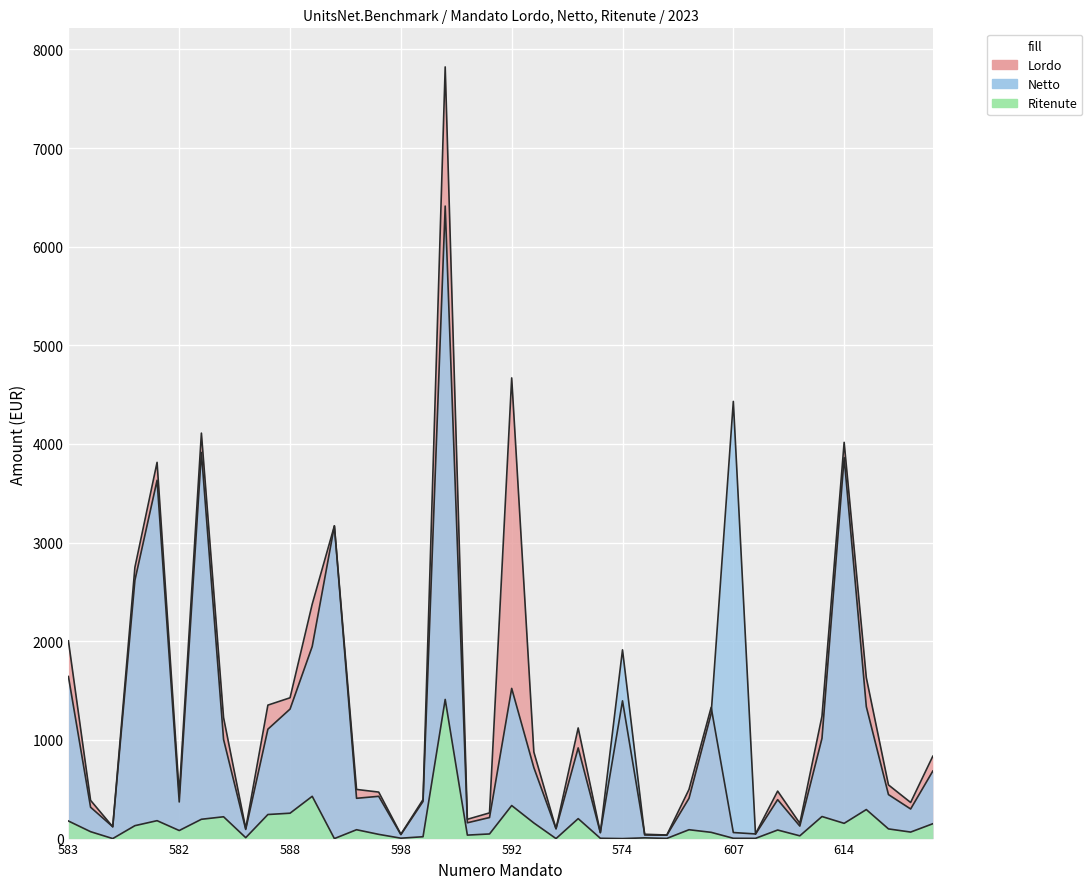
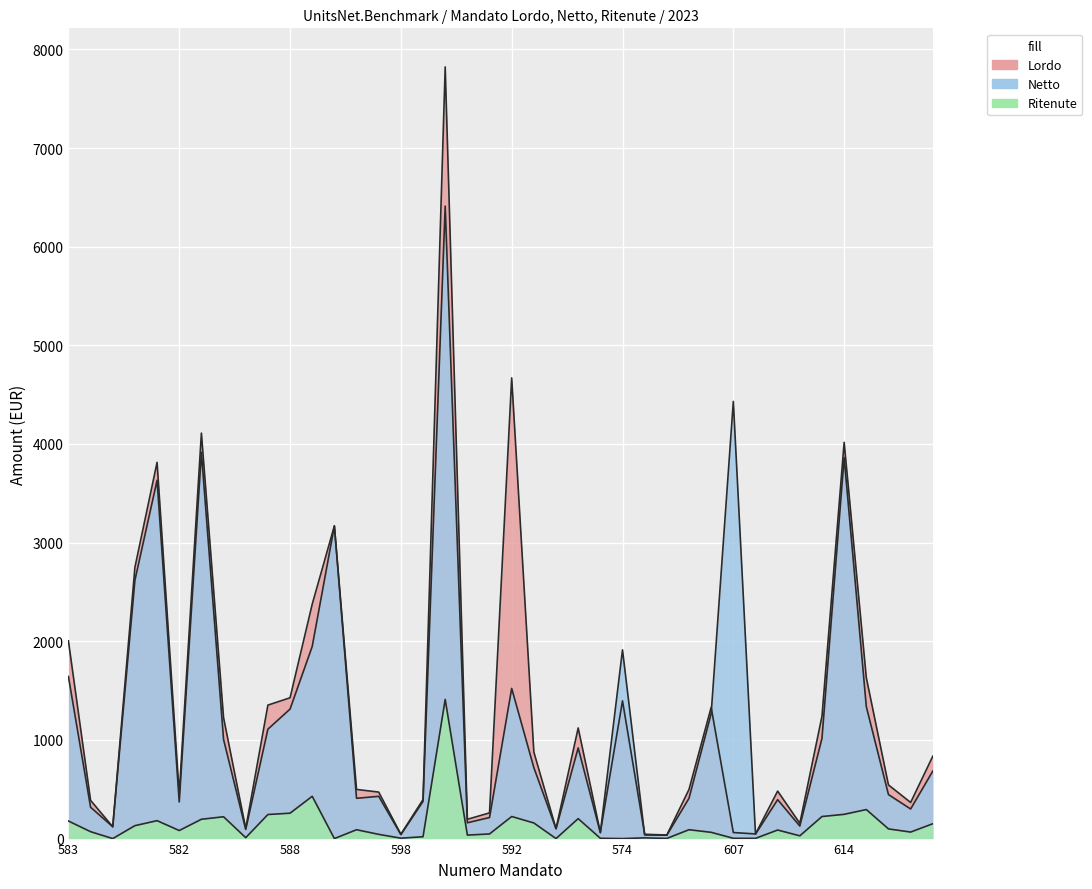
Ritenute, 592: 300 -> 200
Ritenute, 614: 150 -> 250
